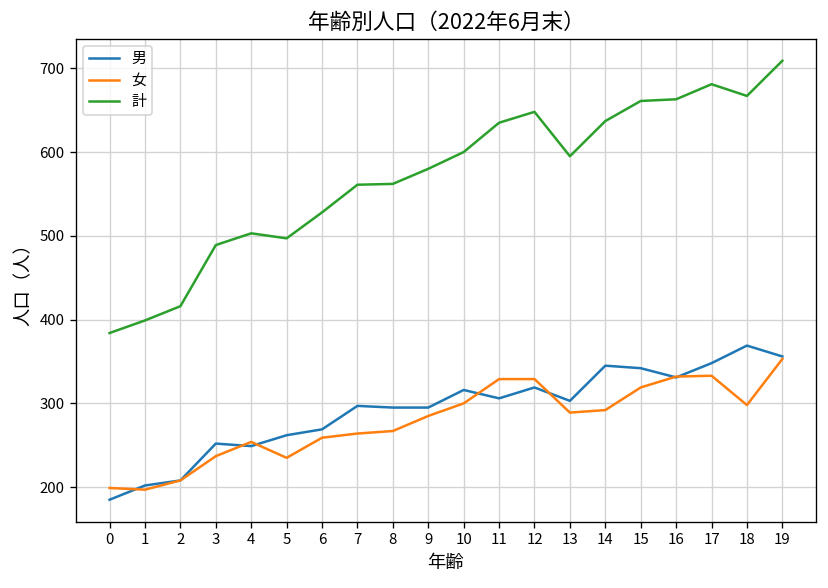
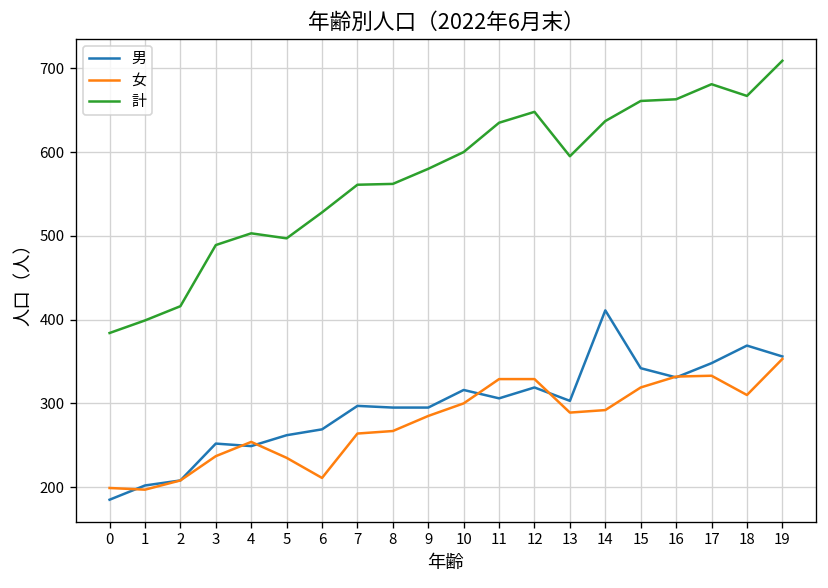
女, 6: 260 -> 210
男, 14: 350 -> 410
女, 18: 300 -> 310
